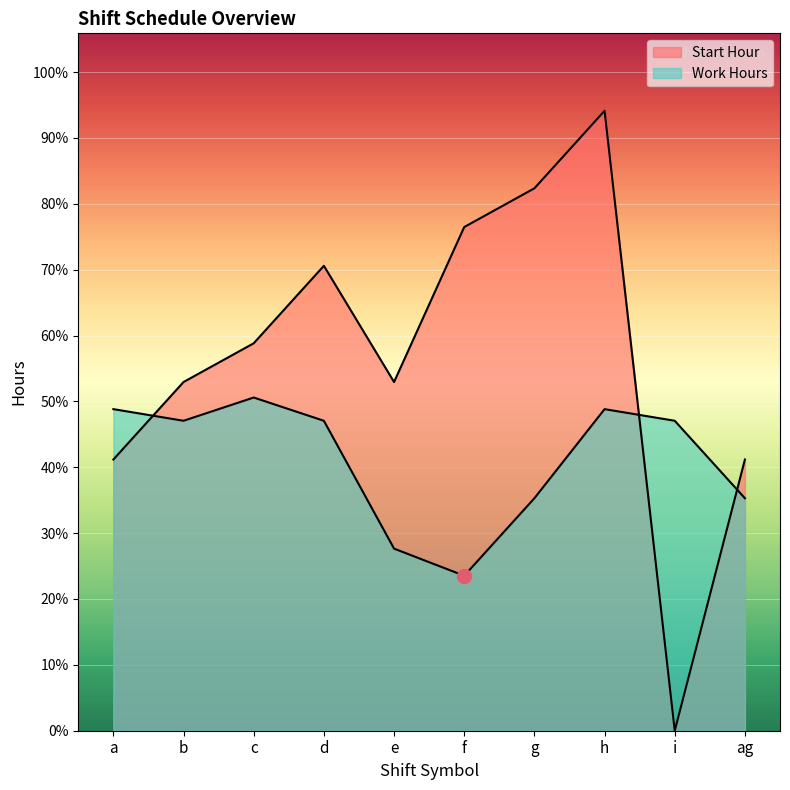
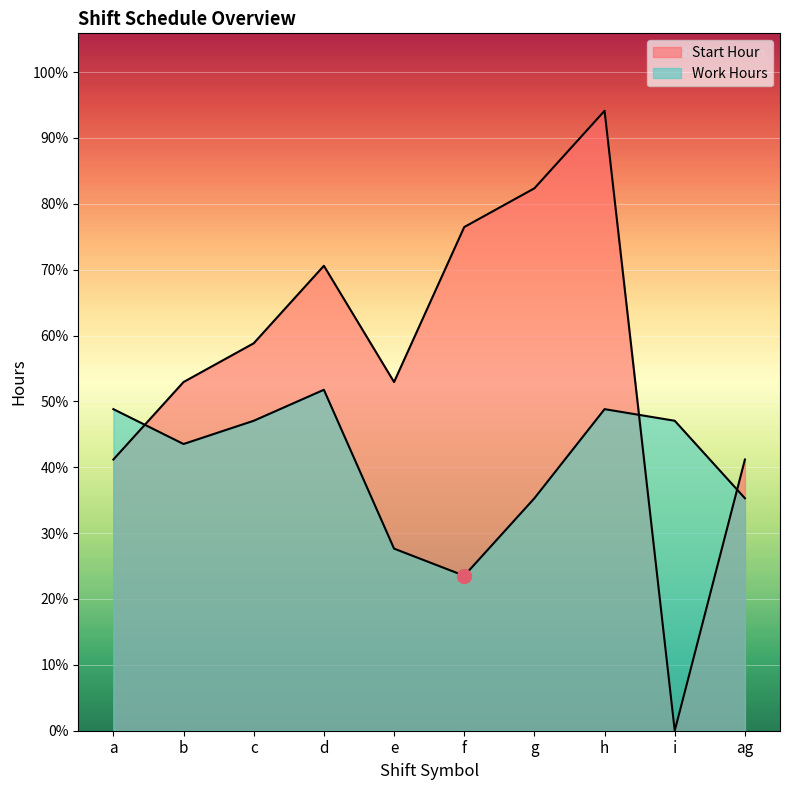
Work Hours, b: 47% -> 44%
Work Hours, c: 51% -> 47%
Work Hours, d: 47% -> 52%
